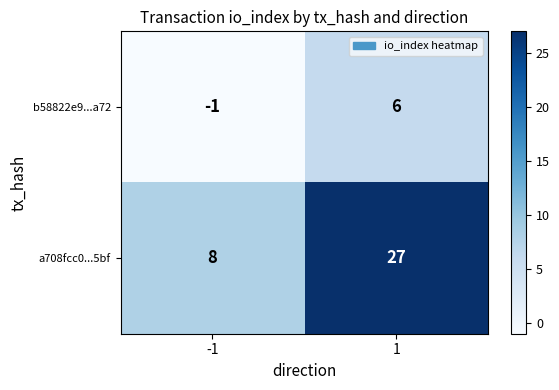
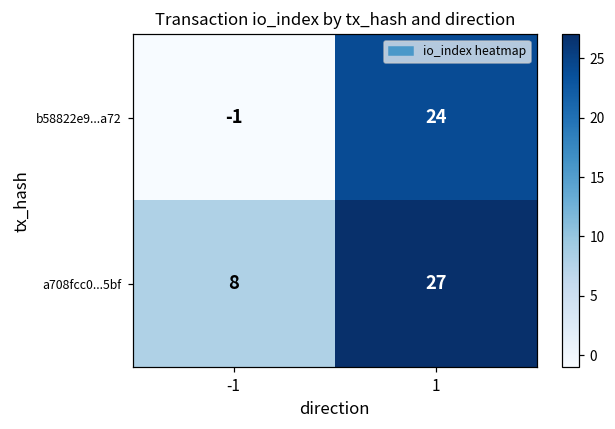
b58822e9...a72, 1: 6 -> 24
